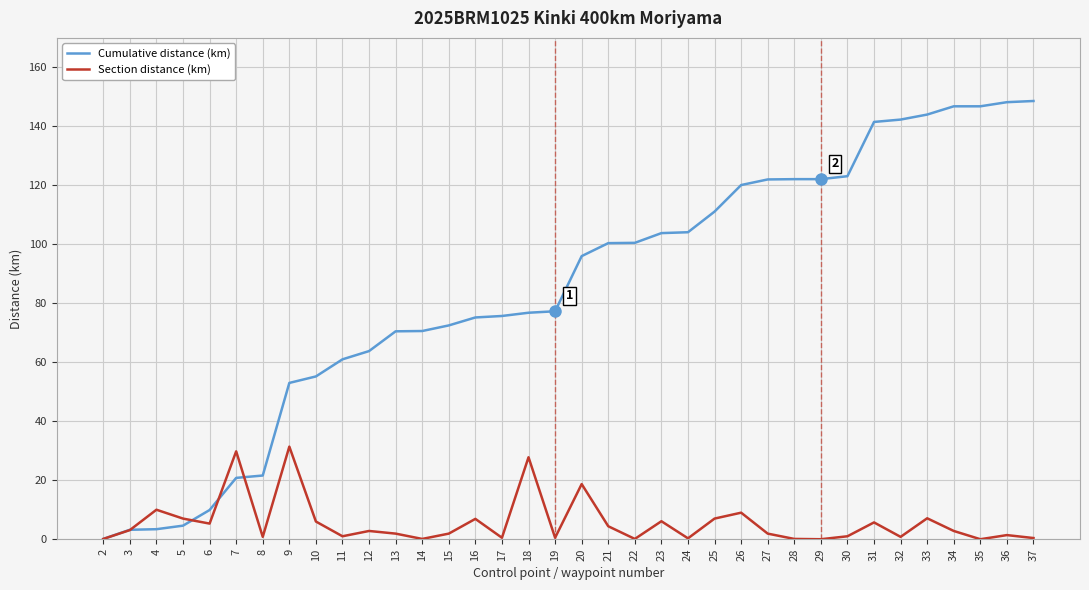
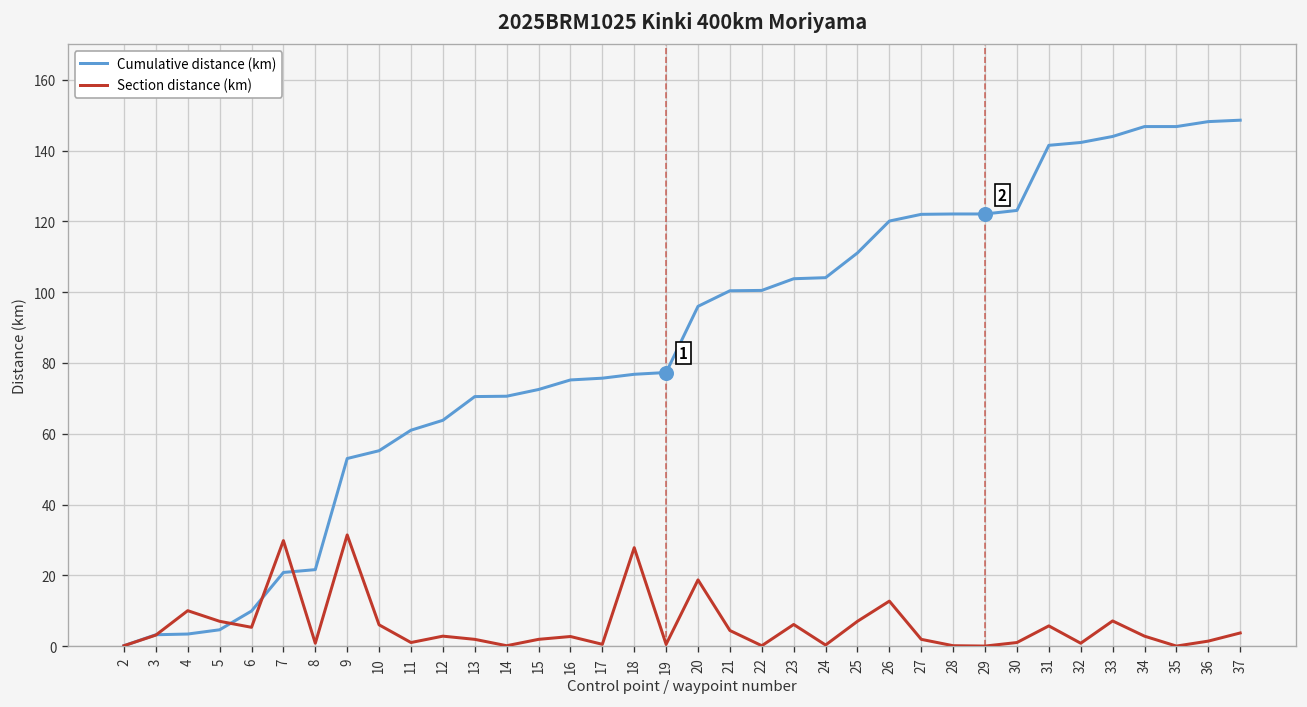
Section distance (km), 16: 7 -> 3
Section distance (km), 26: 9 -> 13
Section distance (km), 37: 0 -> 4
